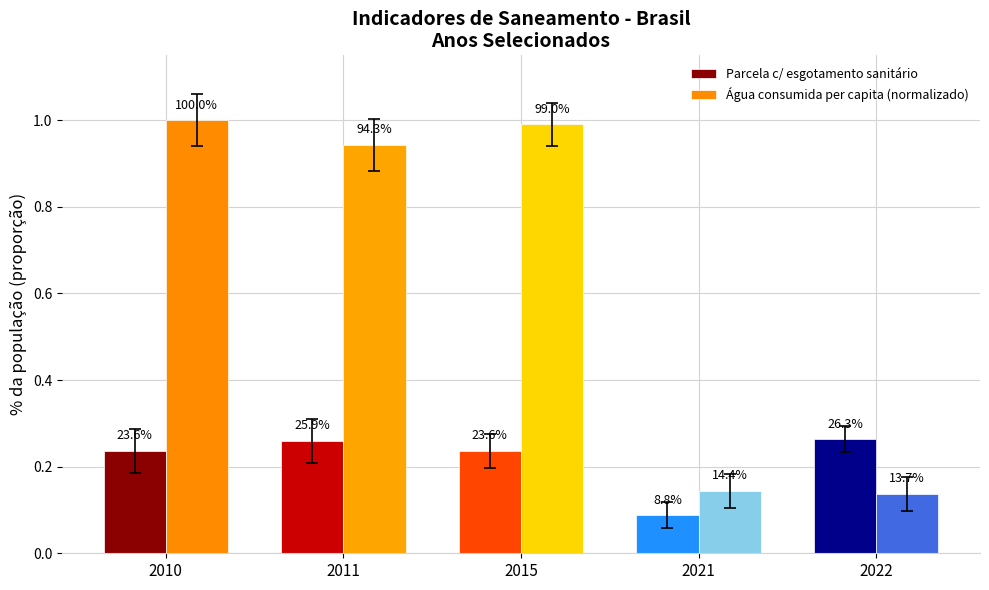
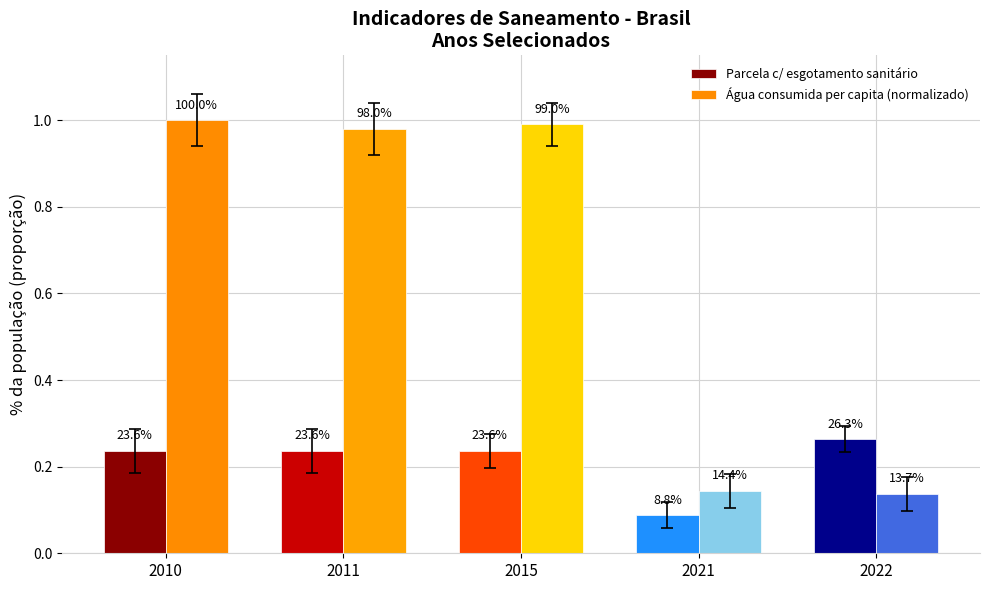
Parcela c/ esgotamento sanitário, 2011: 25.9% -> 23.6%
Água consumida per capita (normalizado), 2011: 94.3% -> 98.0%
